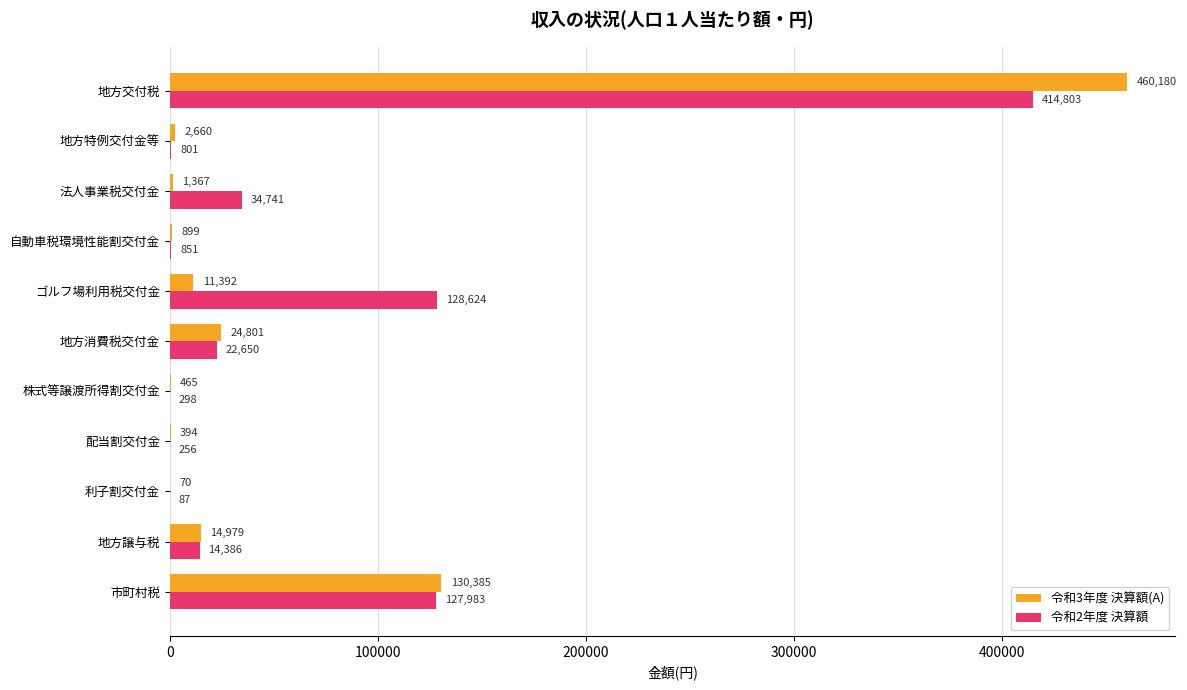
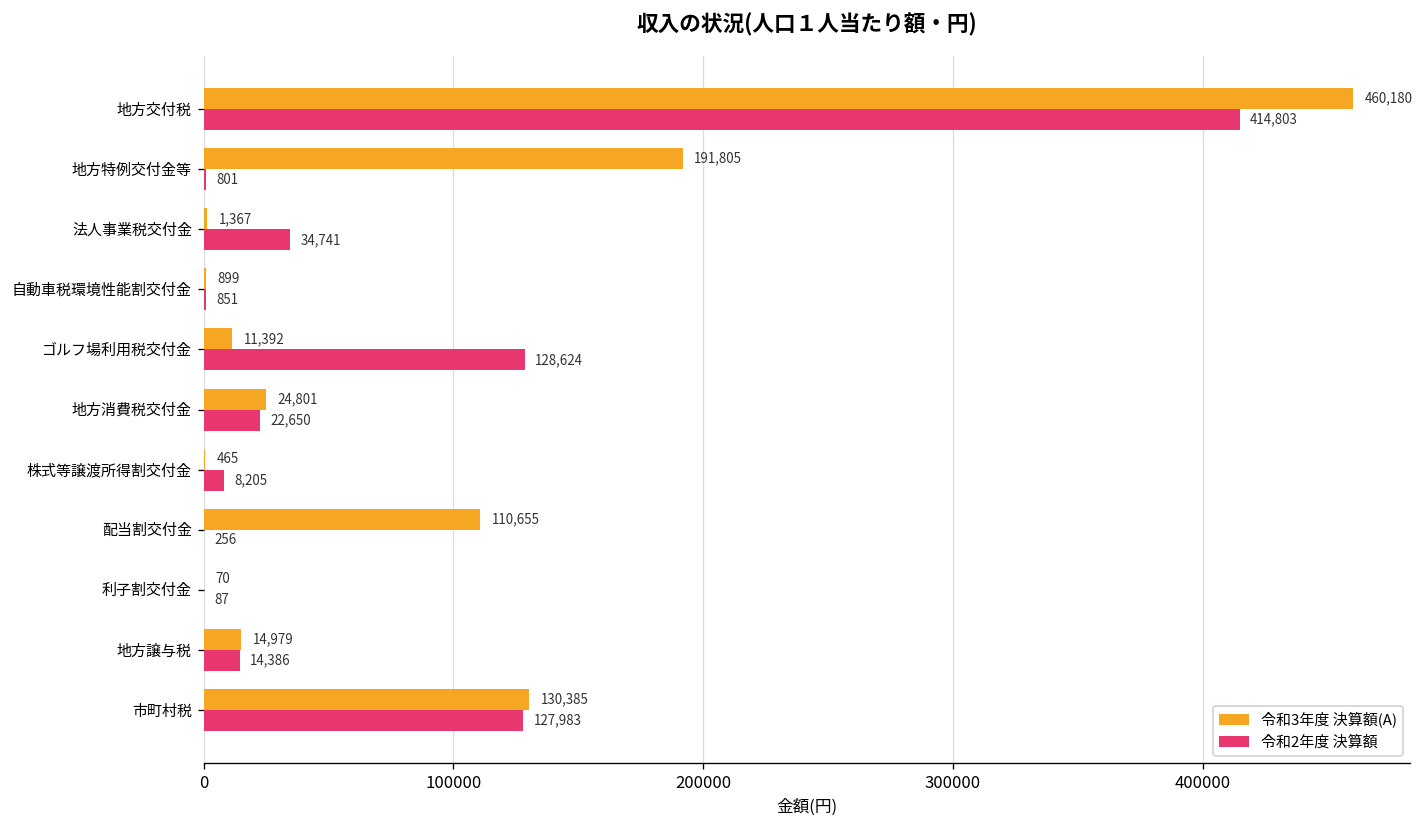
令和3年度 決算額(A), 地方特例交付金等: 2,660 -> 191,805
令和2年度 決算額, 株式等譲渡所得割交付金: 298 -> 8,205
令和3年度 決算額(A), 配当割交付金: 394 -> 110,655
